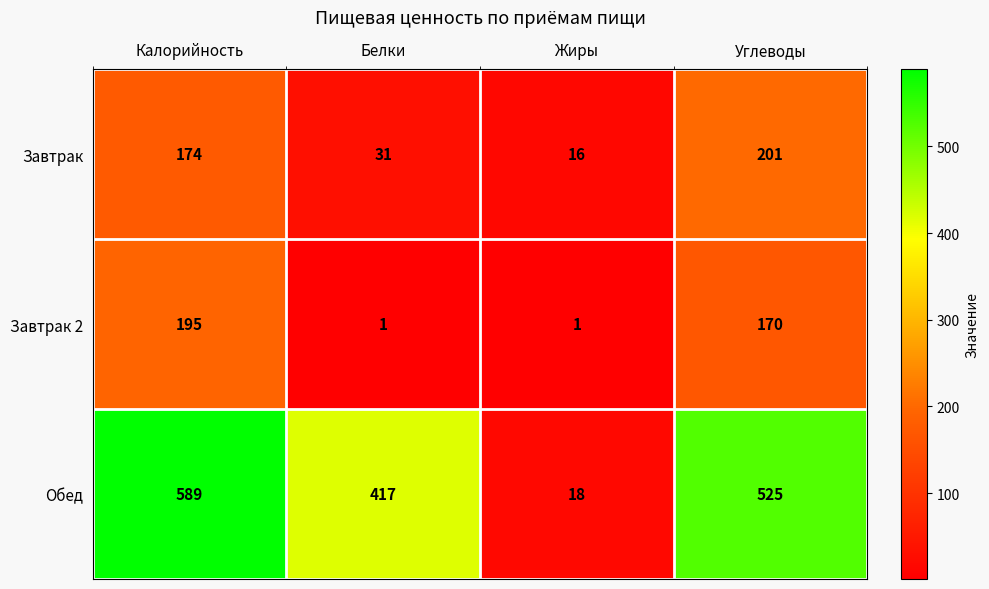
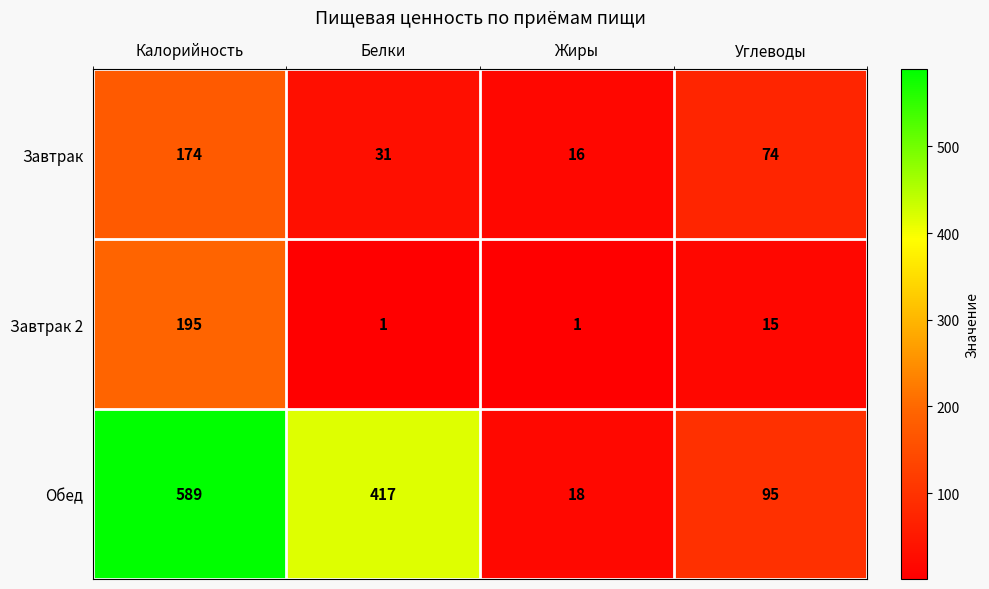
Завтрак, Углеводы: 201 -> 74
Завтрак 2, Углеводы: 170 -> 15
Обед, Углеводы: 525 -> 95
